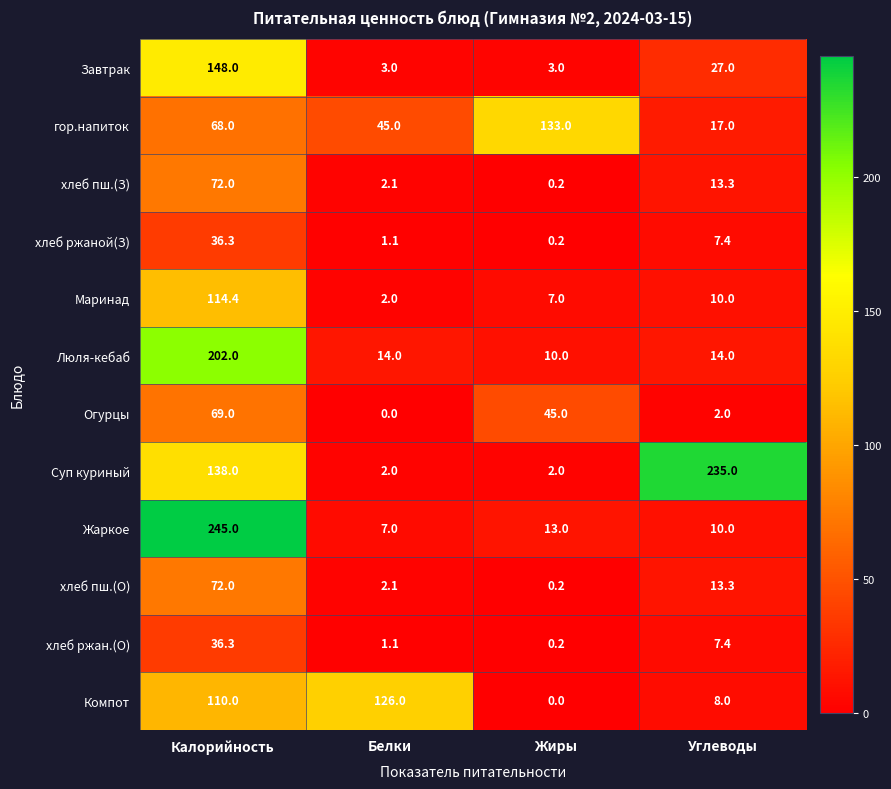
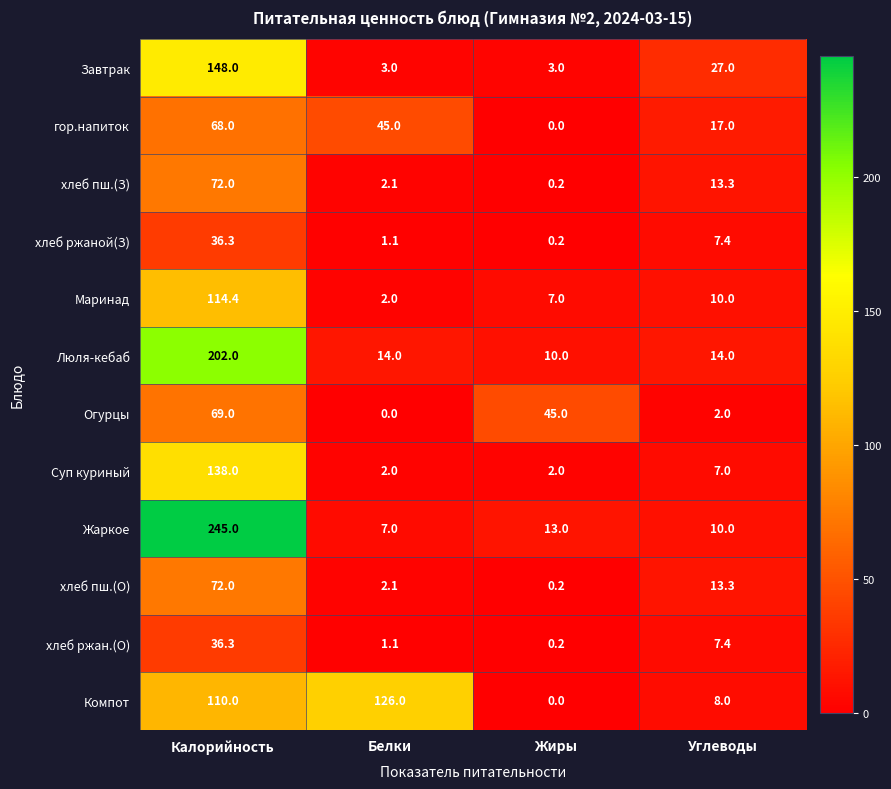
гор.напиток, Жиры: 133.0 -> 0.0
Суп куриный, Углеводы: 235.0 -> 7.0
